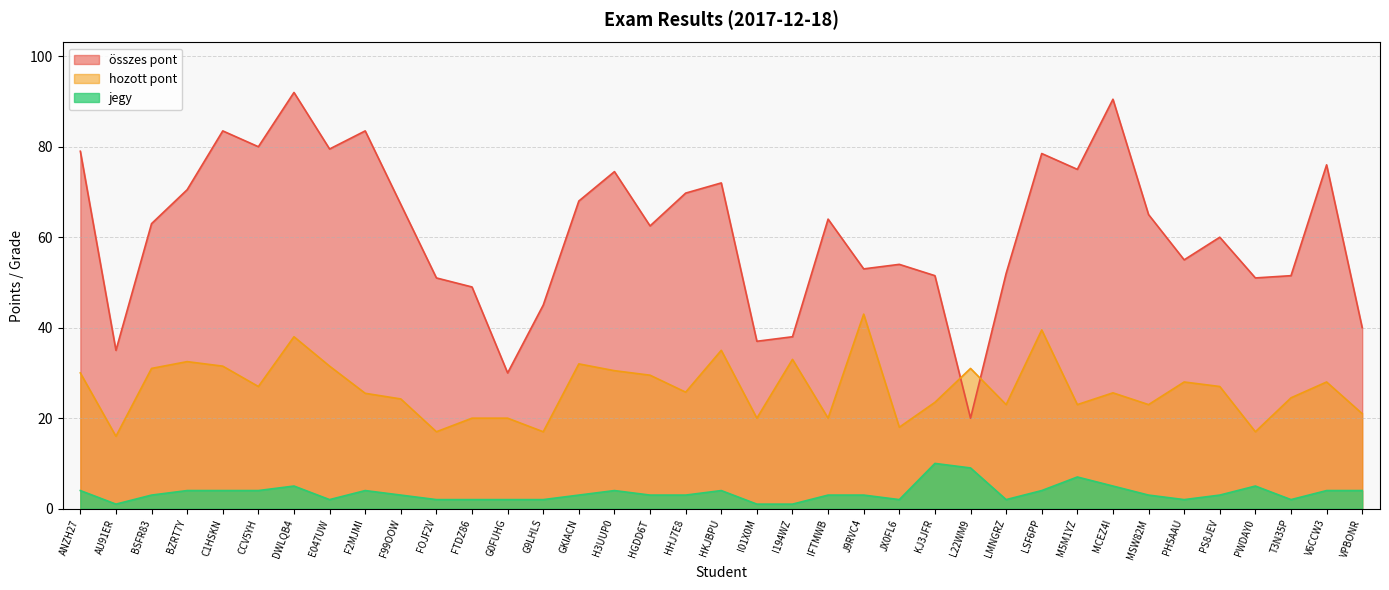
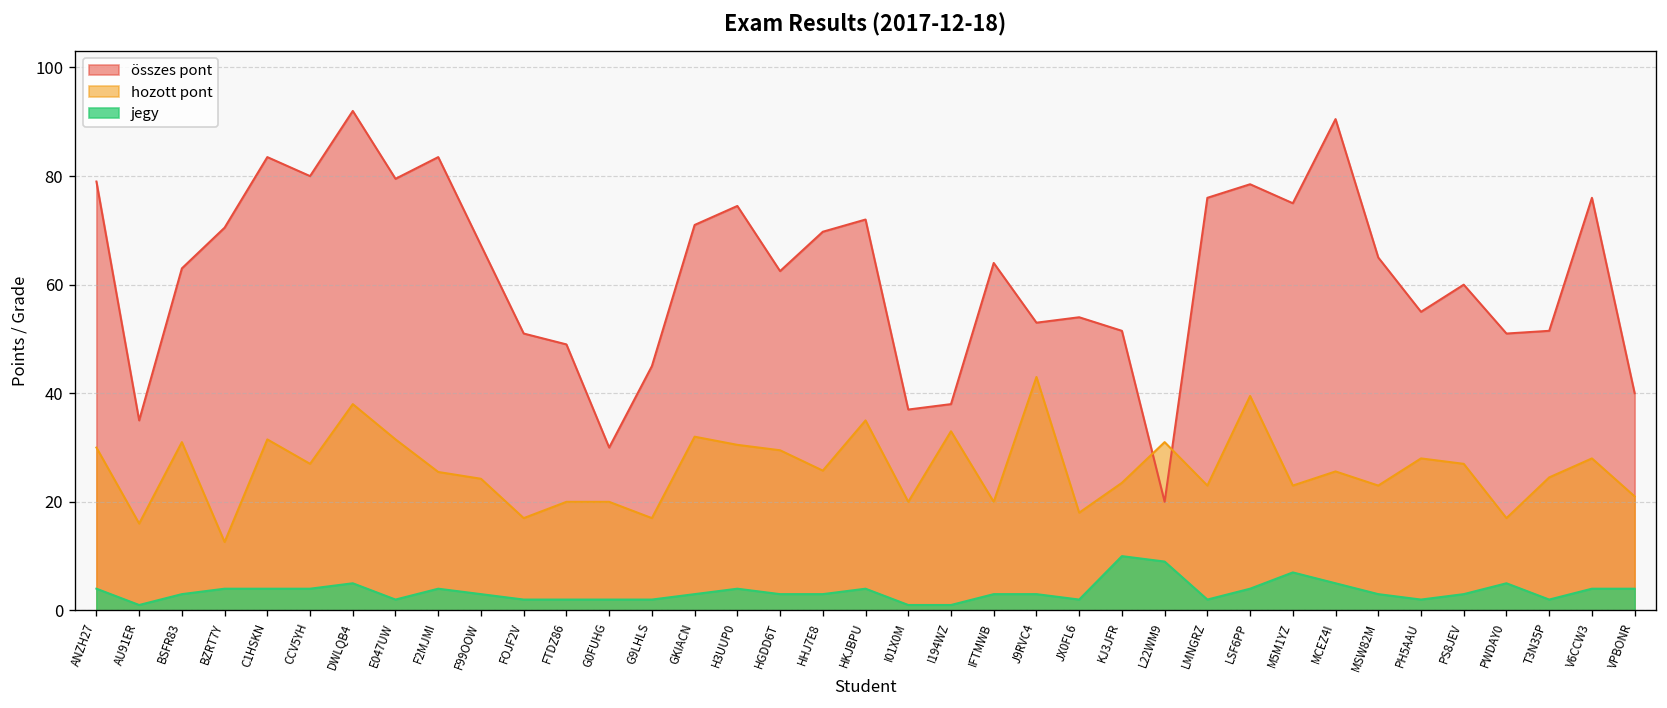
hozott pont, BZRT7Y: 33 -> 13
összes pont, GKIACN: 68 -> 71
összes pont, LMNGRZ: 52 -> 76
